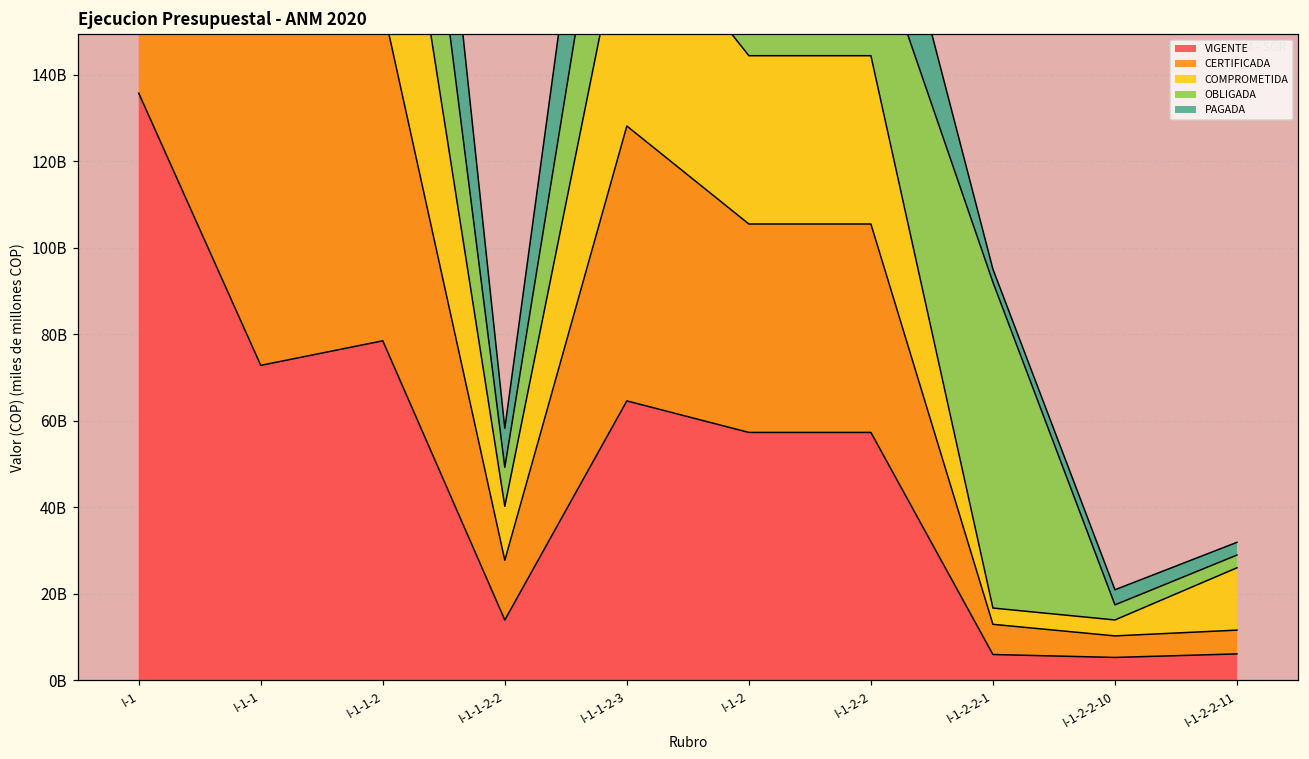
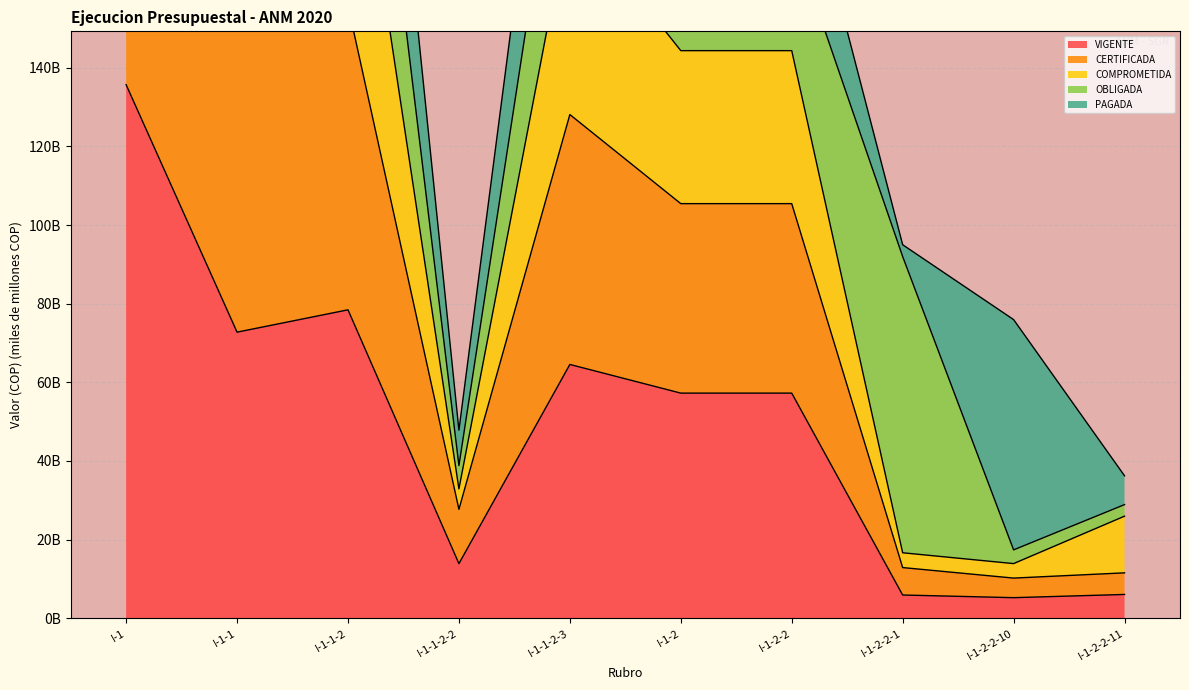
COMPROMETIDA, I-1-1-2-2: 12000000000 -> 5000000000
OBLIGADA, I-1-1-2-2: 9000000000 -> 6000000000
PAGADA, I-1-2-2-10: 3000000000 -> 59000000000
PAGADA, I-1-2-2-11: 3000000000 -> 7000000000
